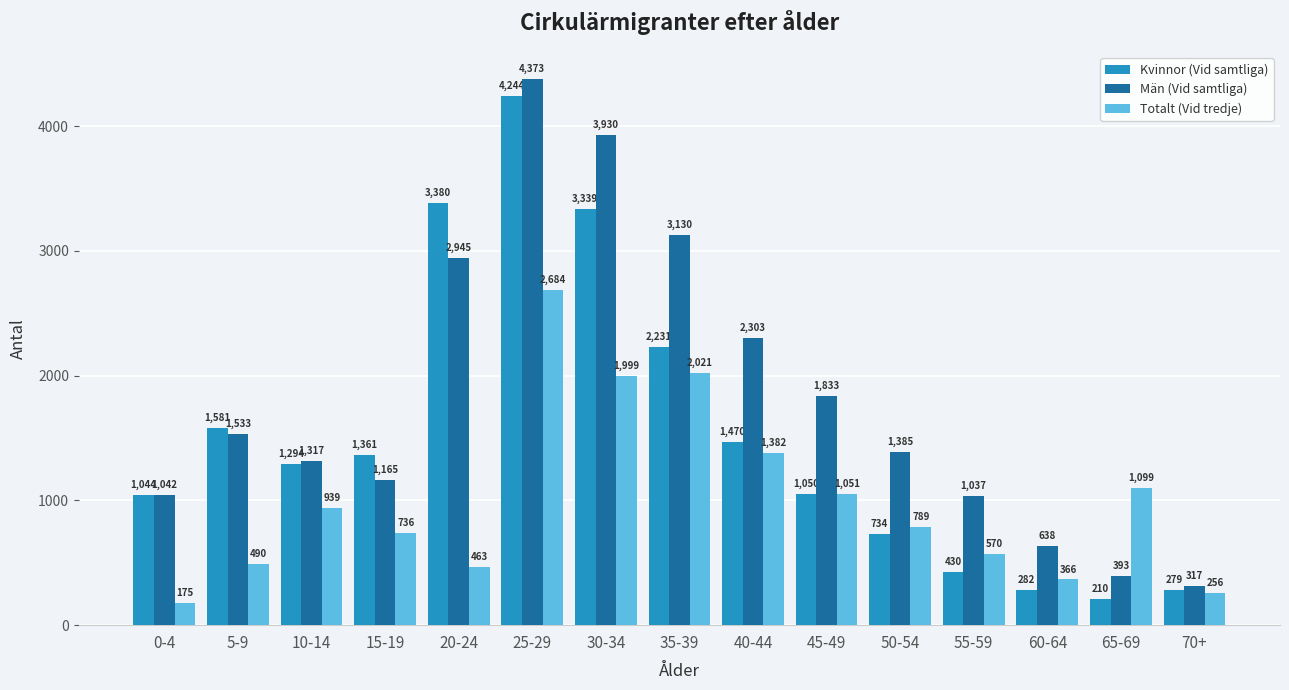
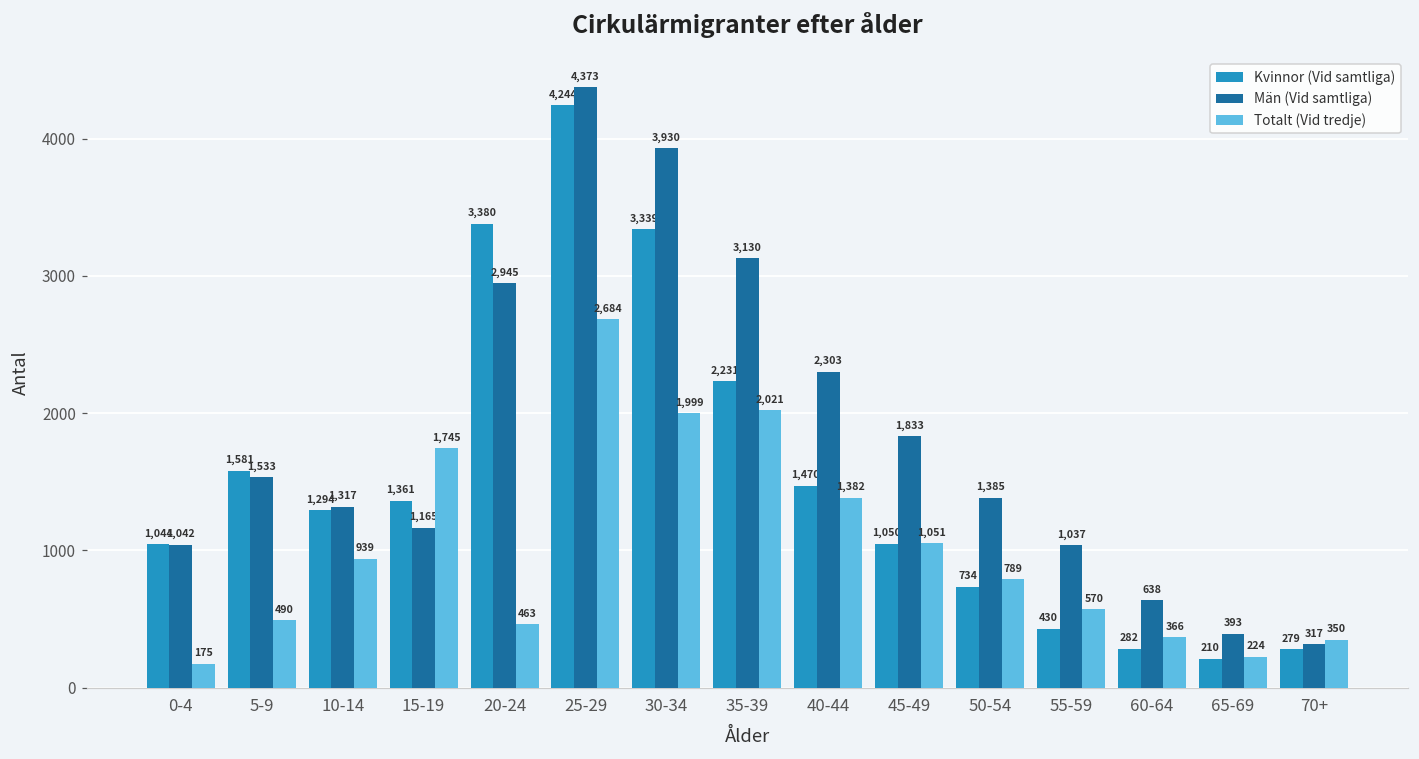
Totalt (Vid tredje), 15-19: 736 -> 1,745
Totalt (Vid tredje), 65-69: 1,099 -> 224
Totalt (Vid tredje), 70+: 256 -> 350
